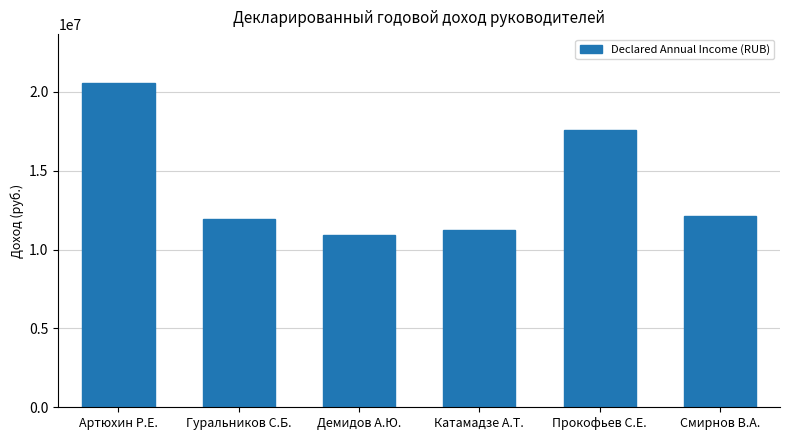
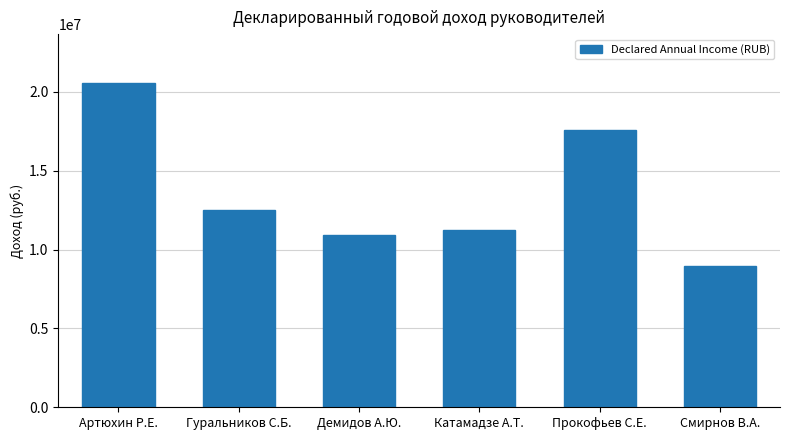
Гуральников С.Б.: 12000000 -> 12500000
Смирнов В.А.: 12200000 -> 8900000
